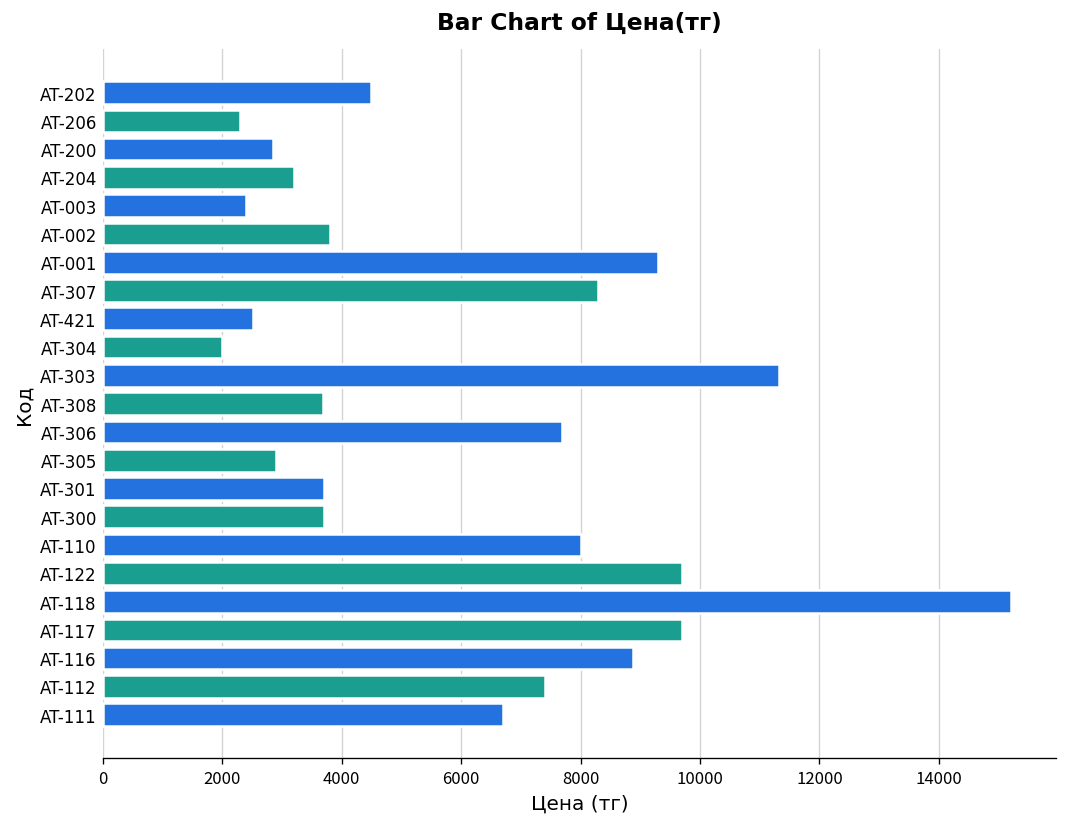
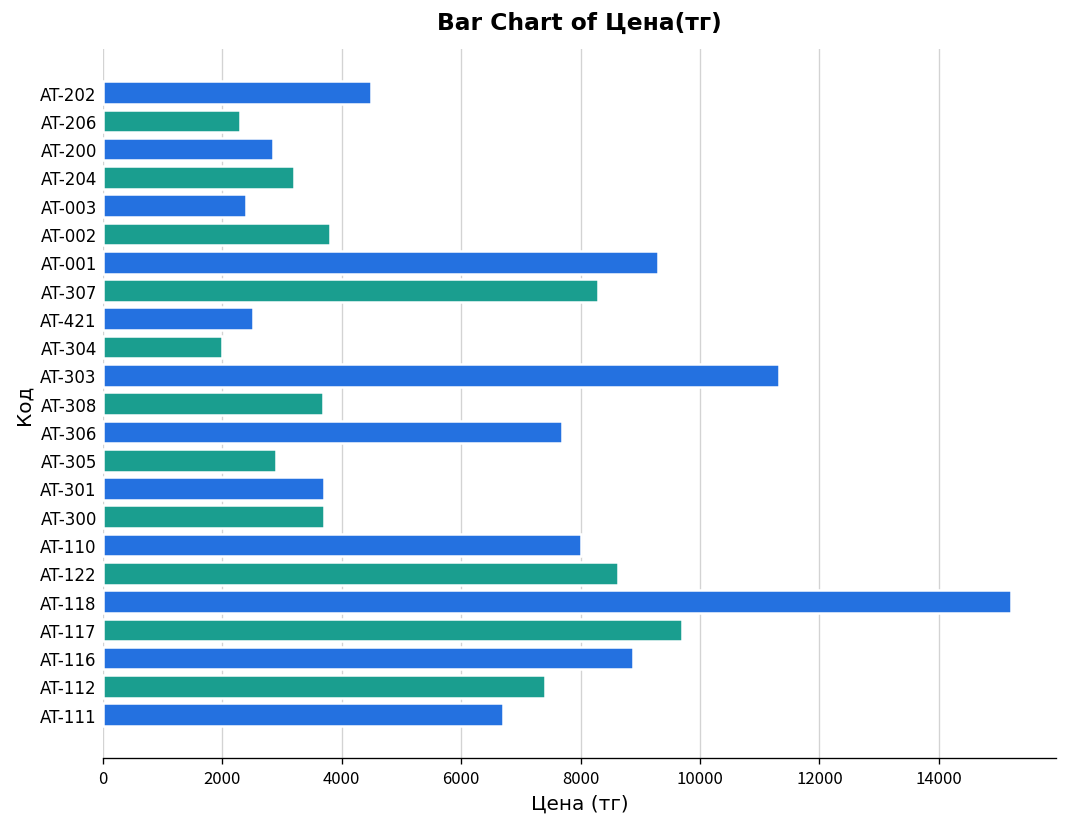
AT-122: 9700 -> 8600
